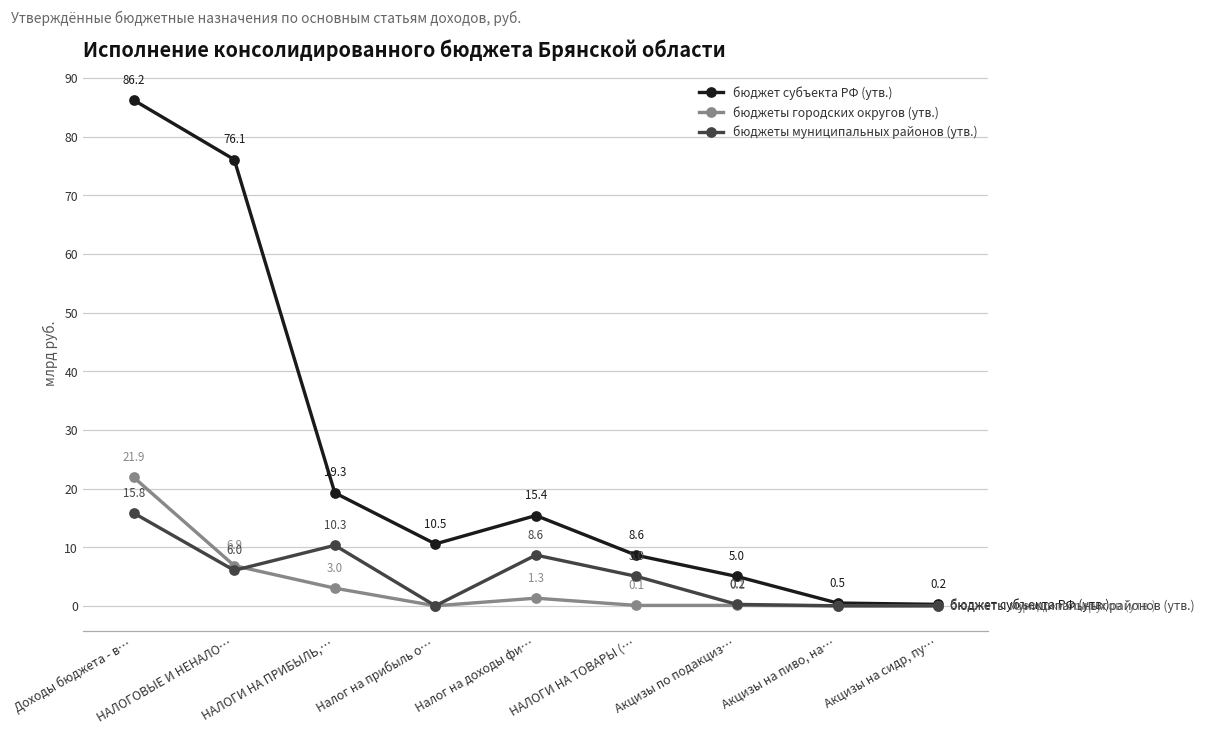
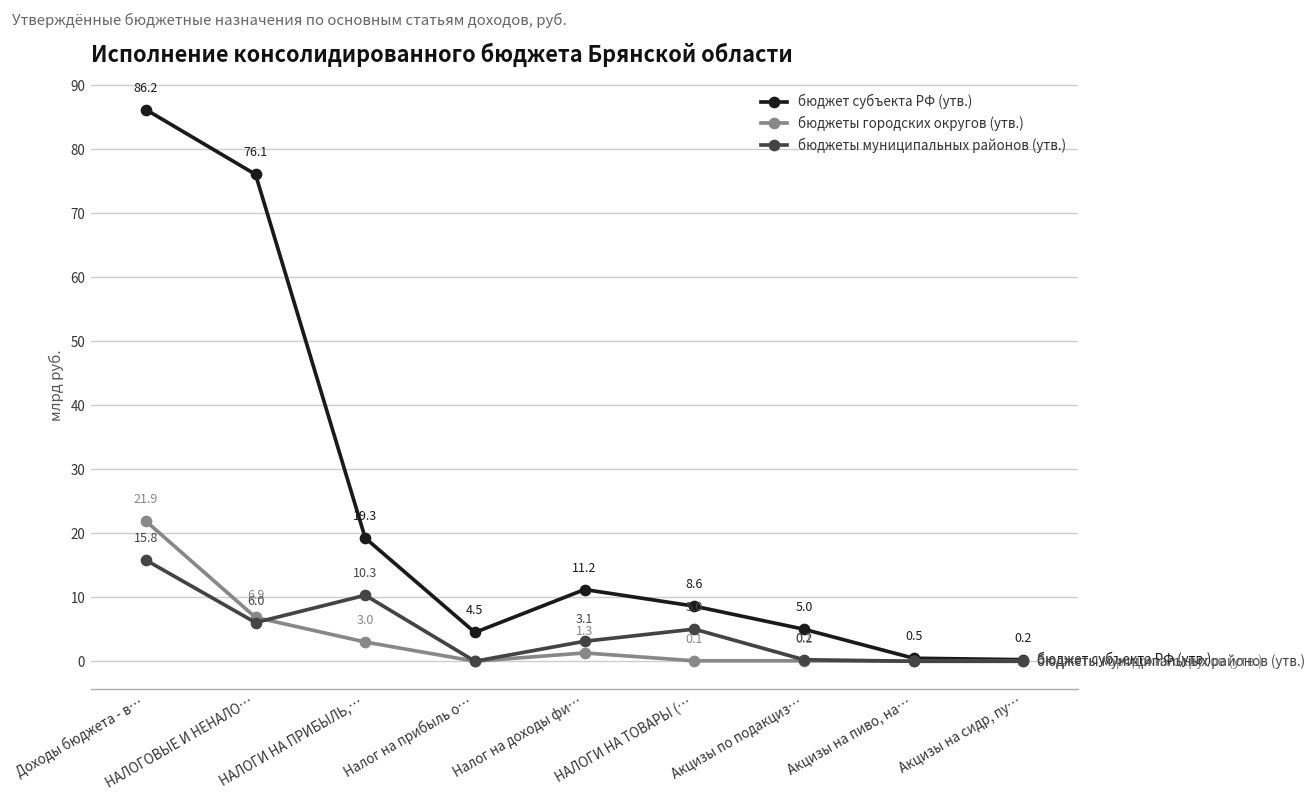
бюджет субъекта РФ (утв.), Налог на прибыль о…: 10.5 -> 4.5
бюджет субъекта РФ (утв.), Налог на доходы фи…: 15.4 -> 11.2
бюджеты муниципальных районов (утв.), Налог на доходы фи…: 8.6 -> 3.1
